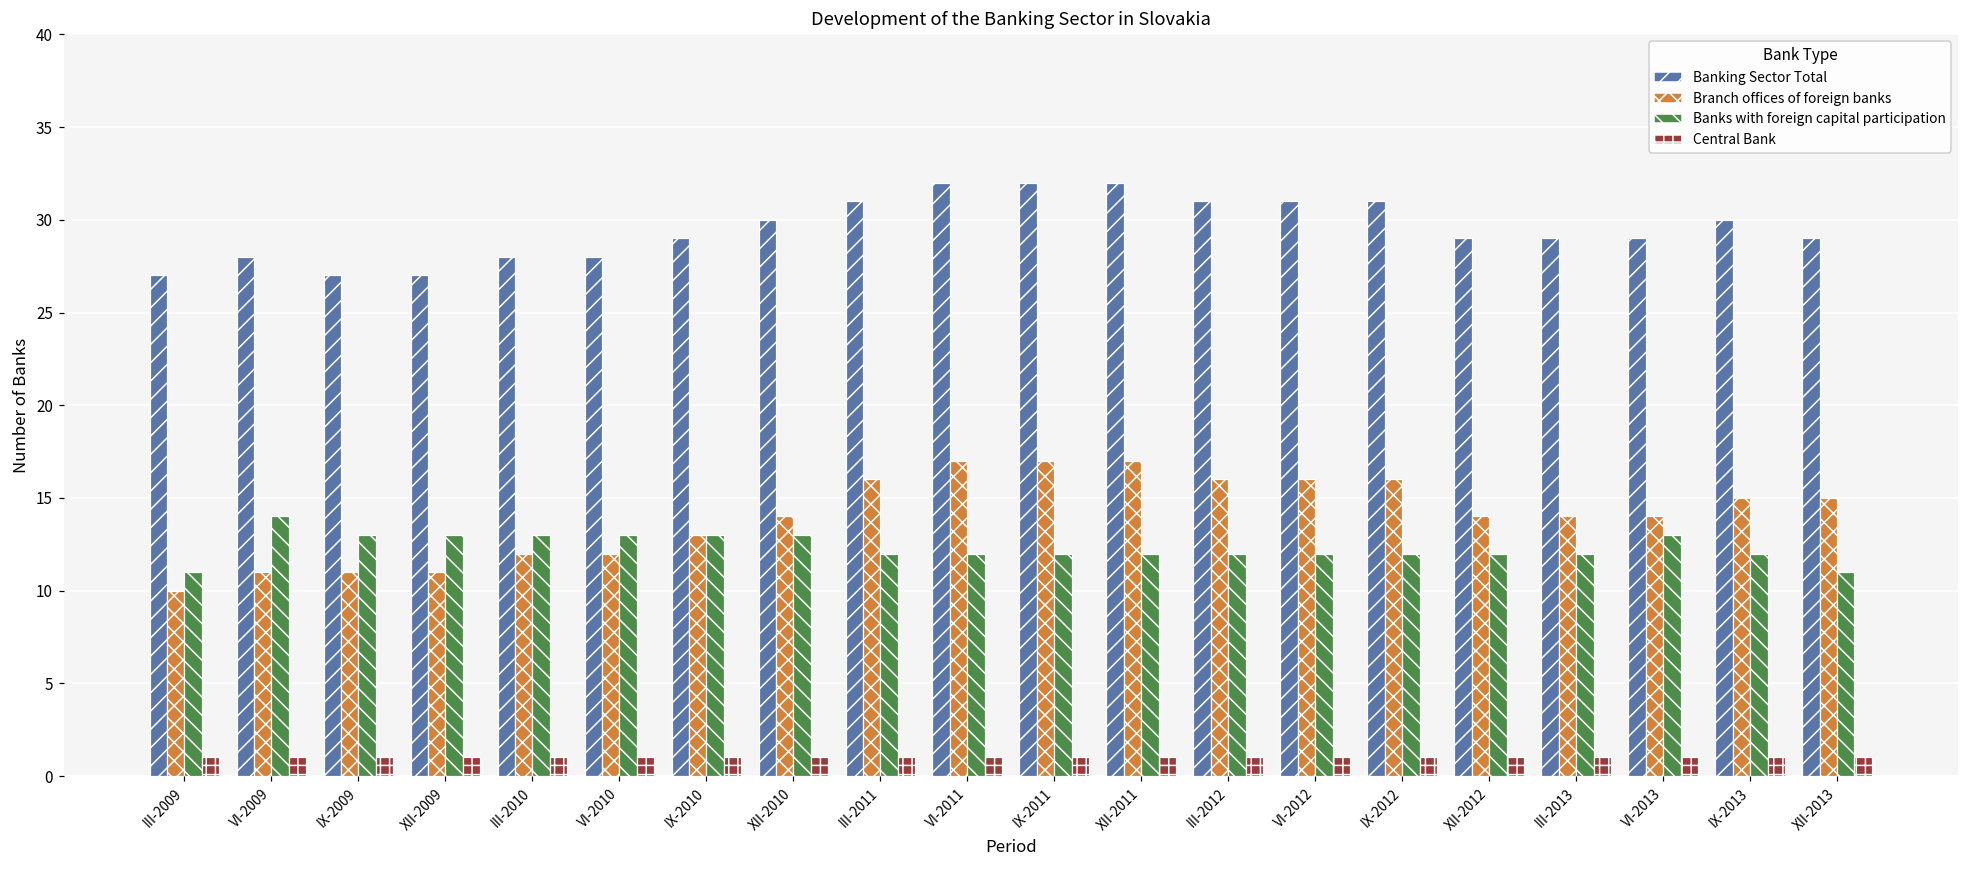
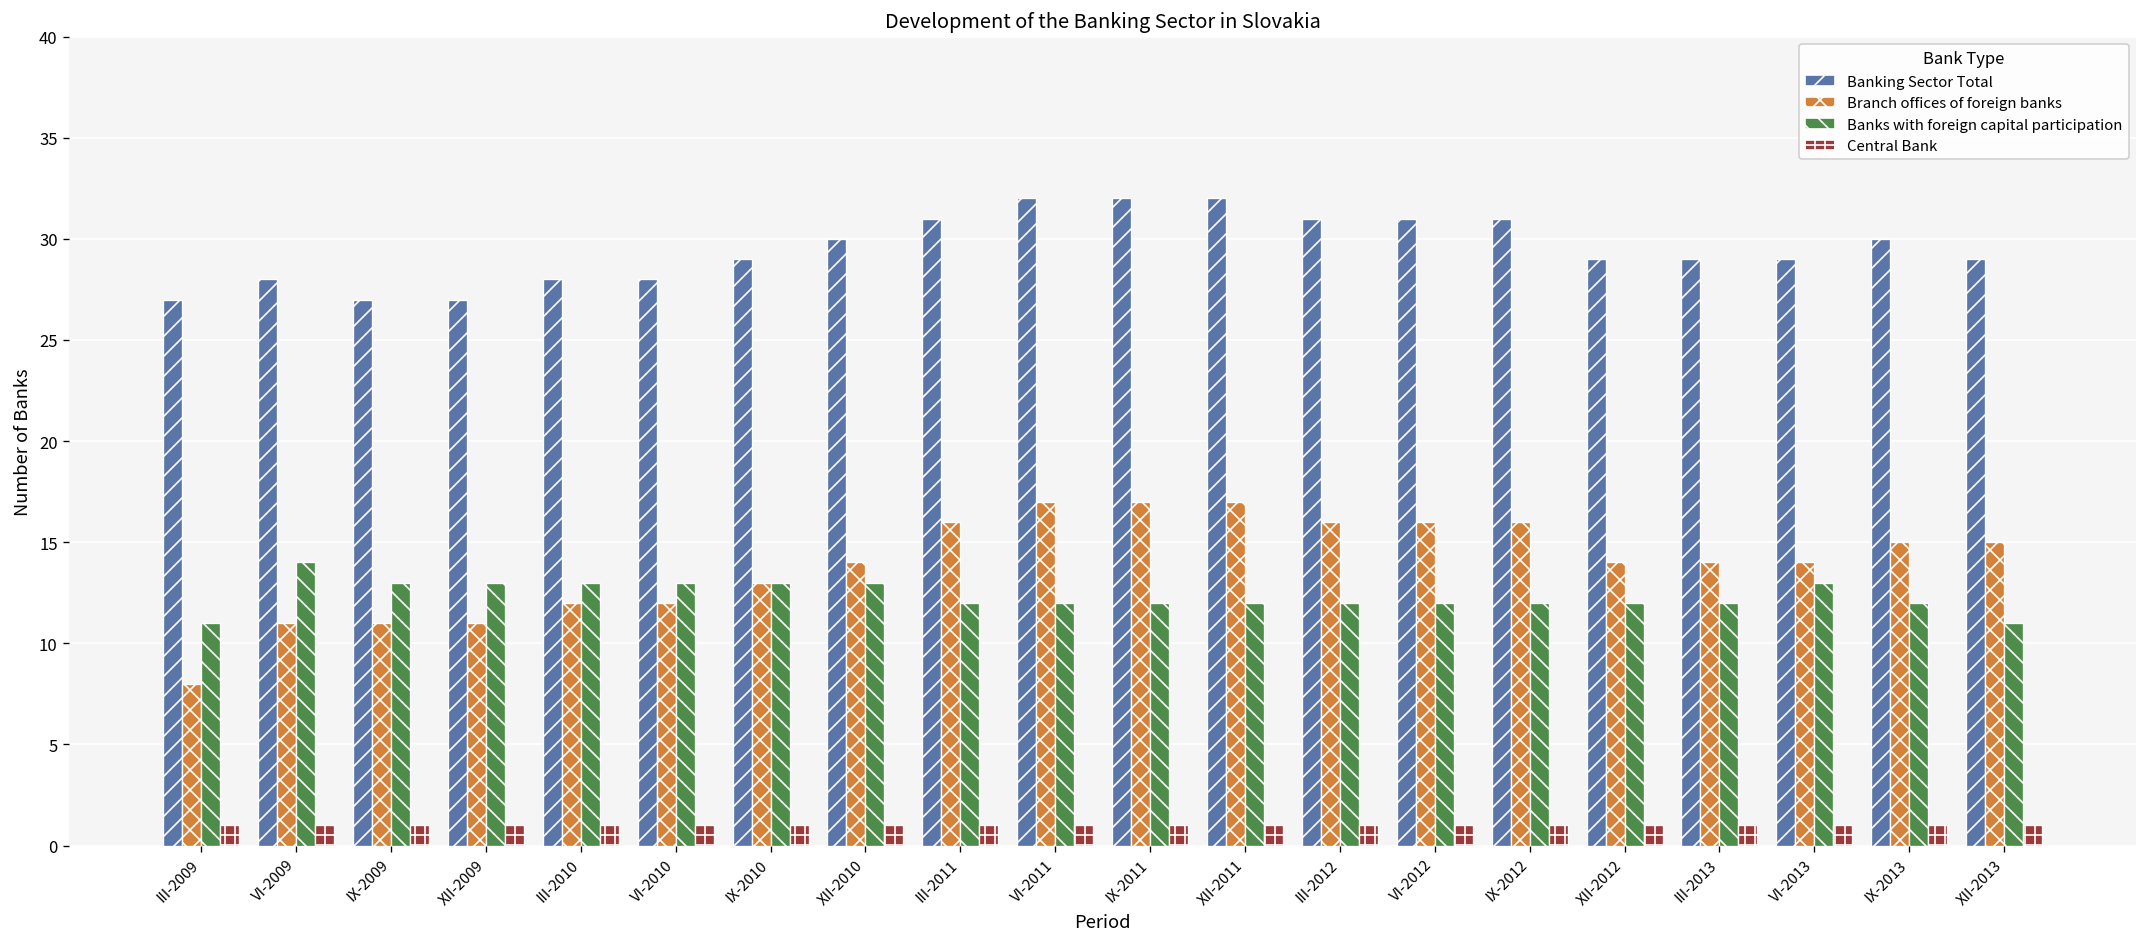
Branch offices of foreign banks, III-2009: 10 -> 8
